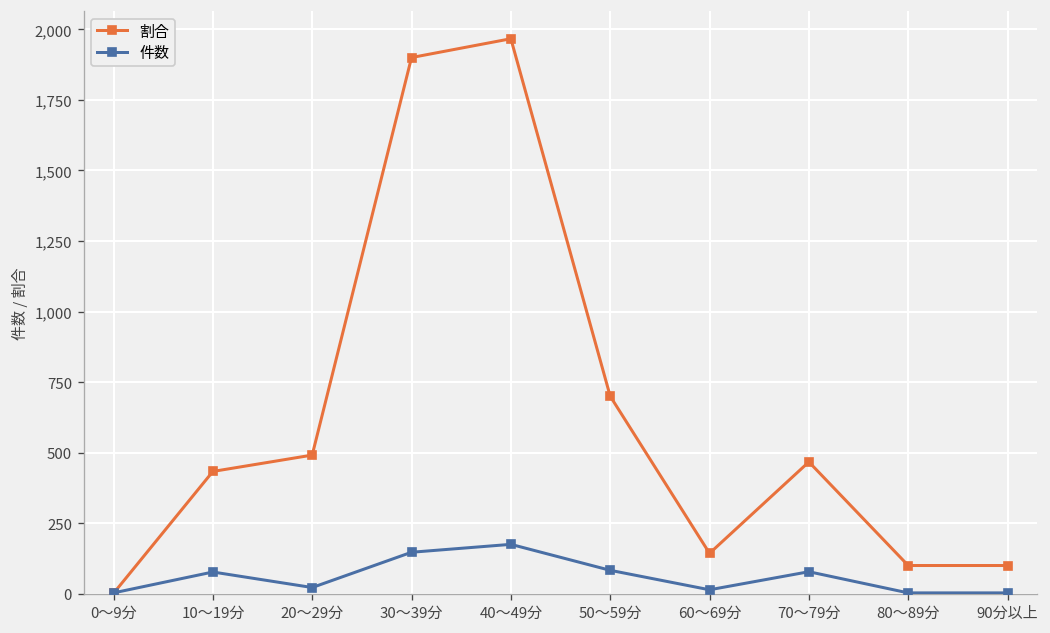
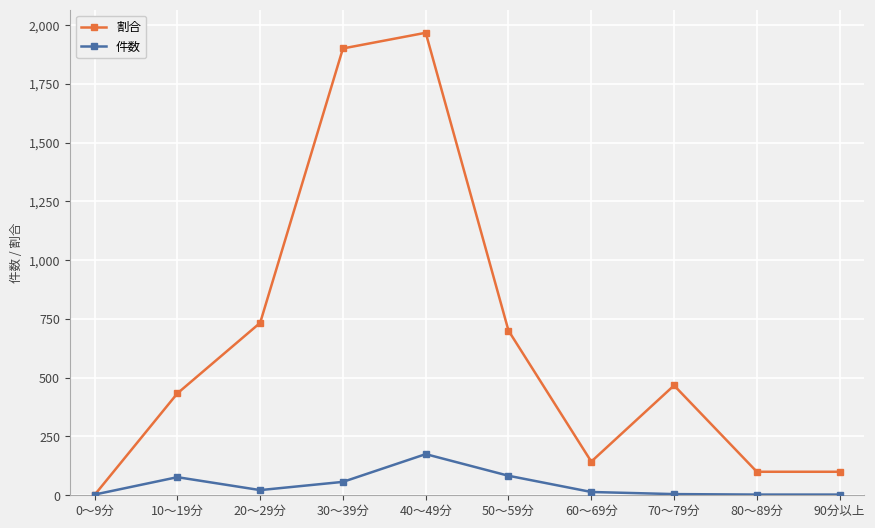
割合, 20～29分: 490 -> 730
件数, 30～39分: 150 -> 60
件数, 70～79分: 80 -> 10
